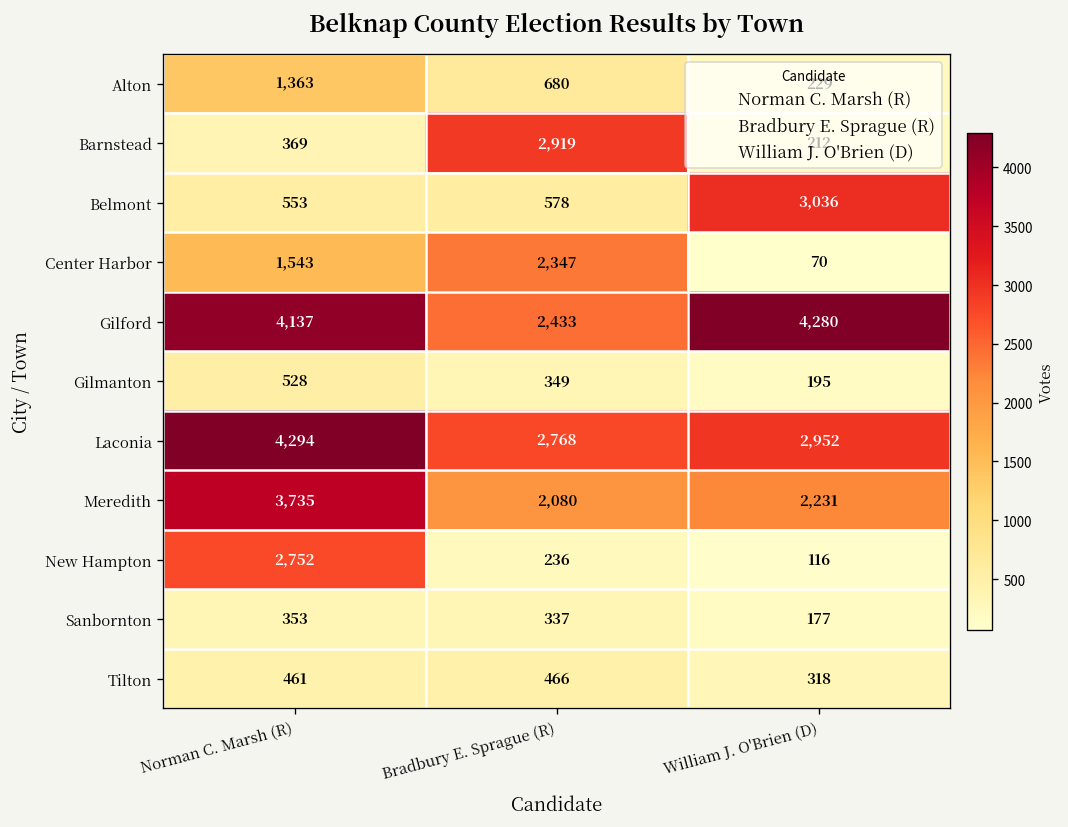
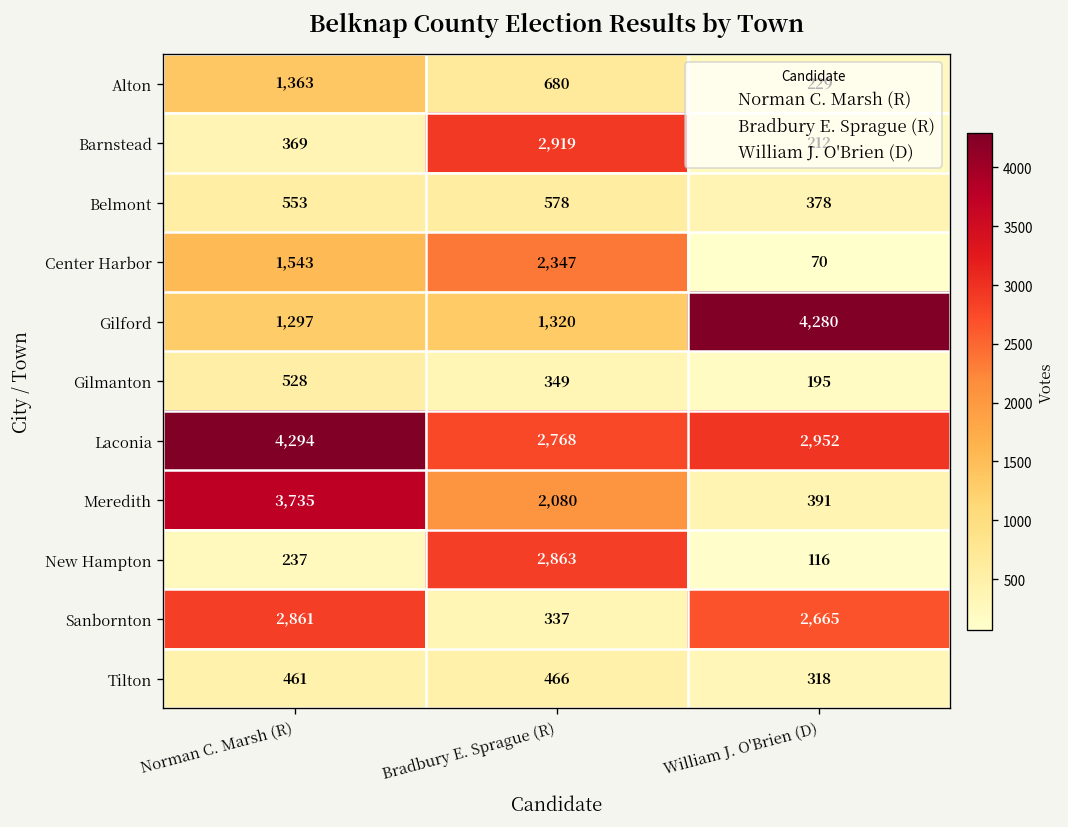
Belmont, William J. O'Brien (D): 3,036 -> 378
Gilford, Norman C. Marsh (R): 4,137 -> 1,297
Gilford, Bradbury E. Sprague (R): 2,433 -> 1,320
Meredith, William J. O'Brien (D): 2,231 -> 391
New Hampton, Norman C. Marsh (R): 2,752 -> 237
New Hampton, Bradbury E. Sprague (R): 236 -> 2,863
Sanbornton, Norman C. Marsh (R): 353 -> 2,861
Sanbornton, William J. O'Brien (D): 177 -> 2,665
